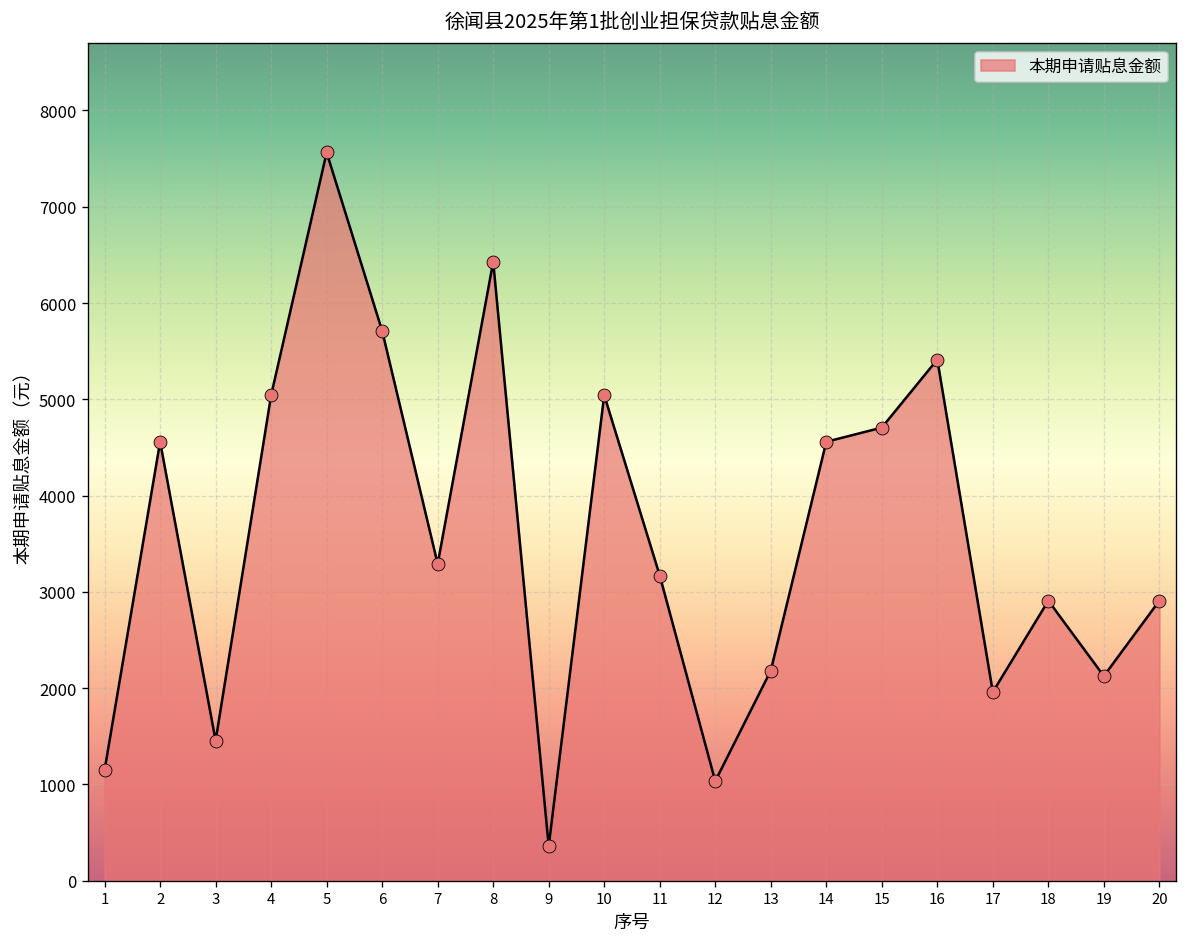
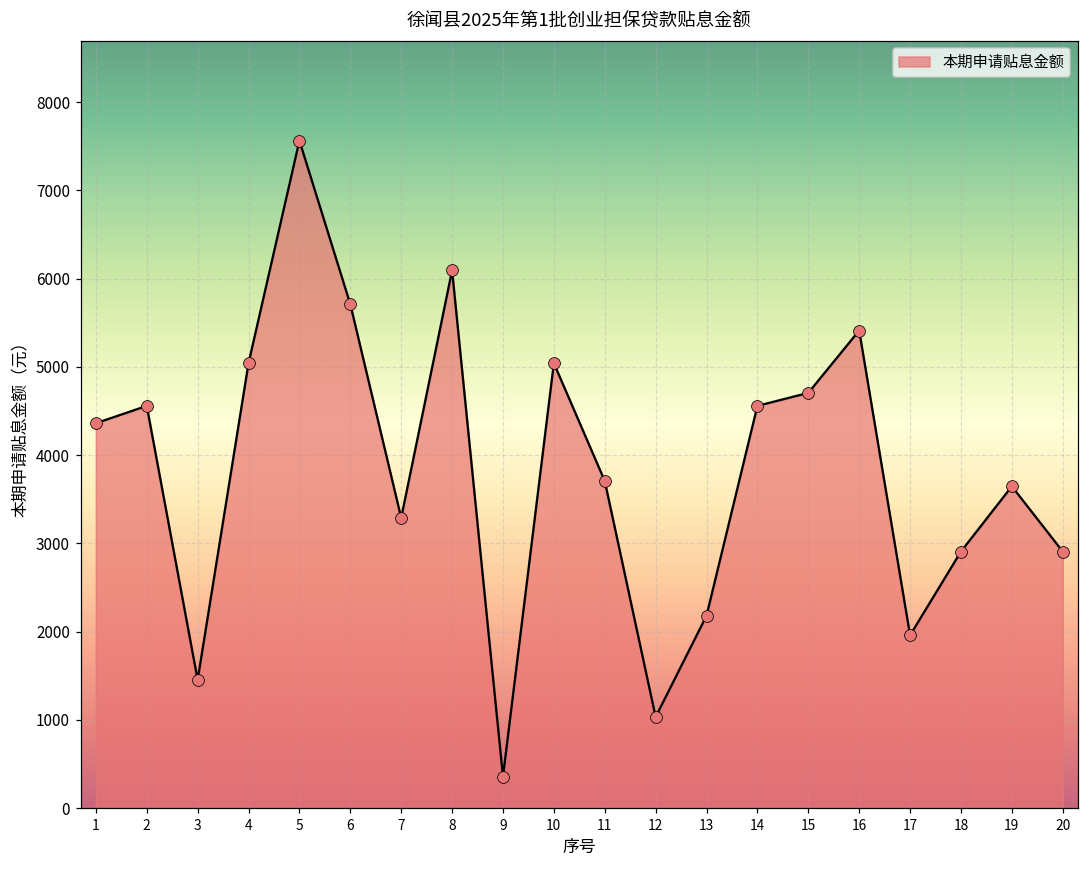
1: 1100 -> 4400
8: 6400 -> 6100
11: 3200 -> 3700
19: 2100 -> 3600
